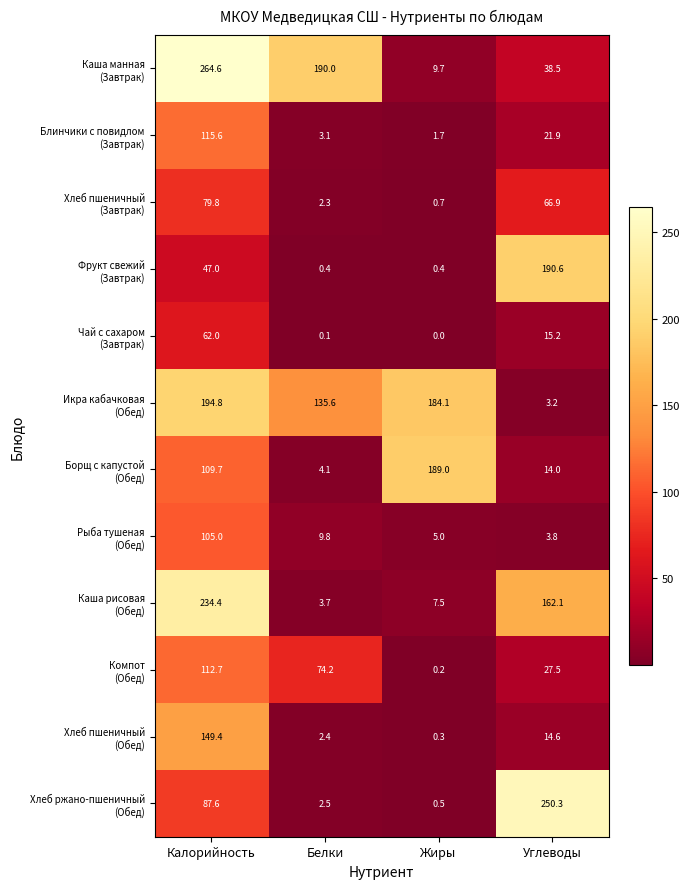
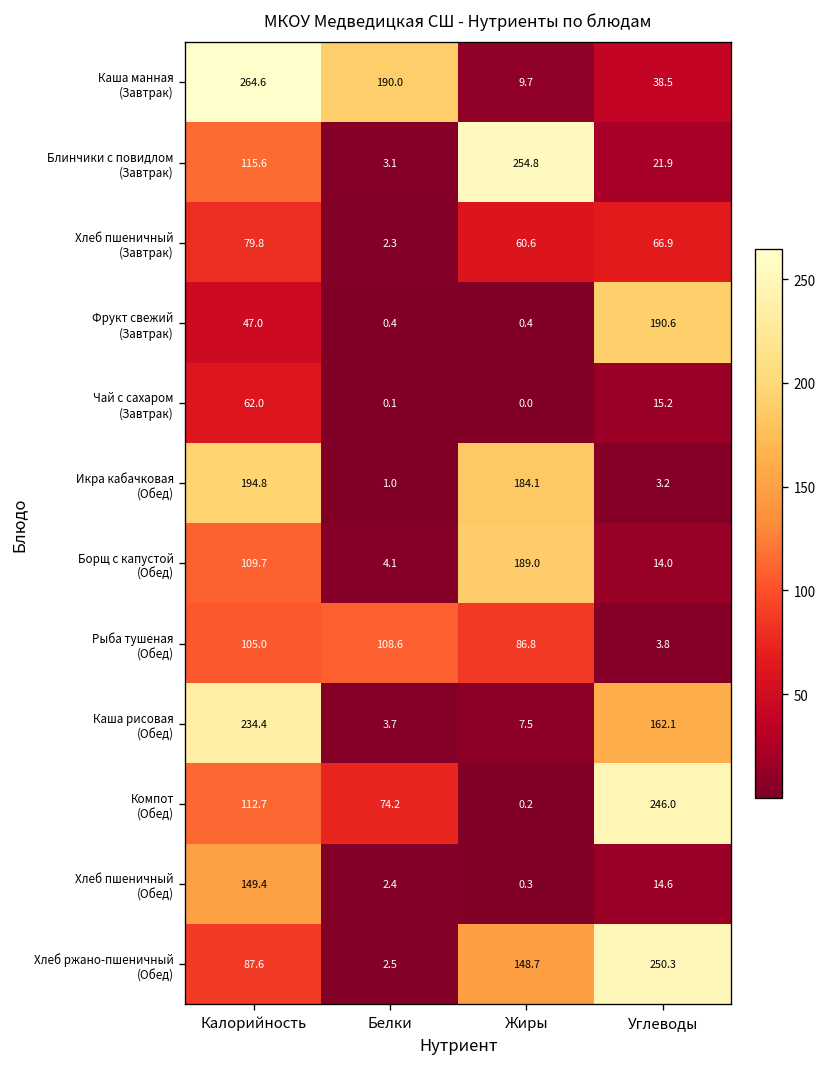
Блинчики с повидлом (Завтрак), Жиры: 1.7 -> 254.8
Хлеб пшеничный (Завтрак), Жиры: 0.7 -> 60.6
Икра кабачковая (Обед), Белки: 135.6 -> 1.0
Рыба тушеная (Обед), Белки: 9.8 -> 108.6
Рыба тушеная (Обед), Жиры: 5.0 -> 86.8
Компот (Обед), Углеводы: 27.5 -> 246.0
Хлеб ржано-пшеничный (Обед), Жиры: 0.5 -> 148.7
